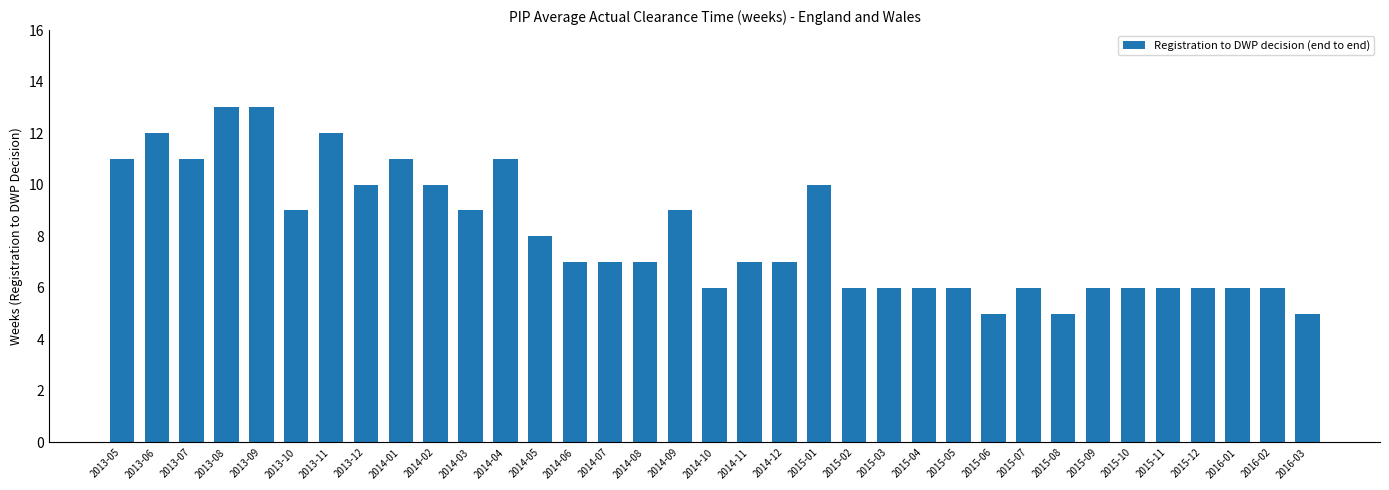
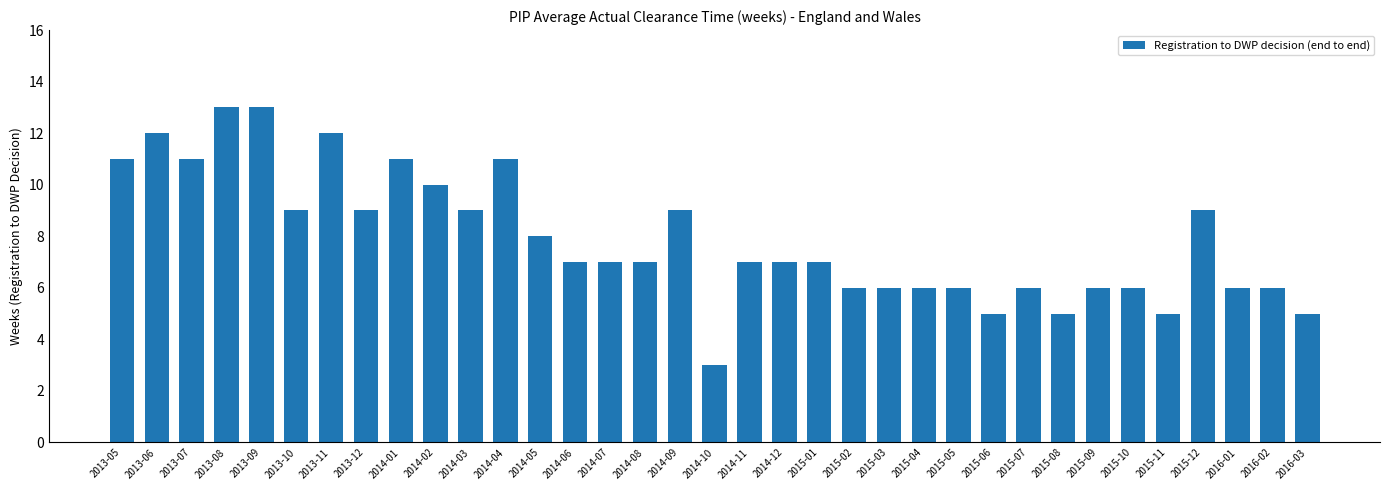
2013-12: 10 -> 9
2014-10: 6 -> 3
2015-01: 10 -> 7
2015-11: 6 -> 5
2015-12: 6 -> 9
